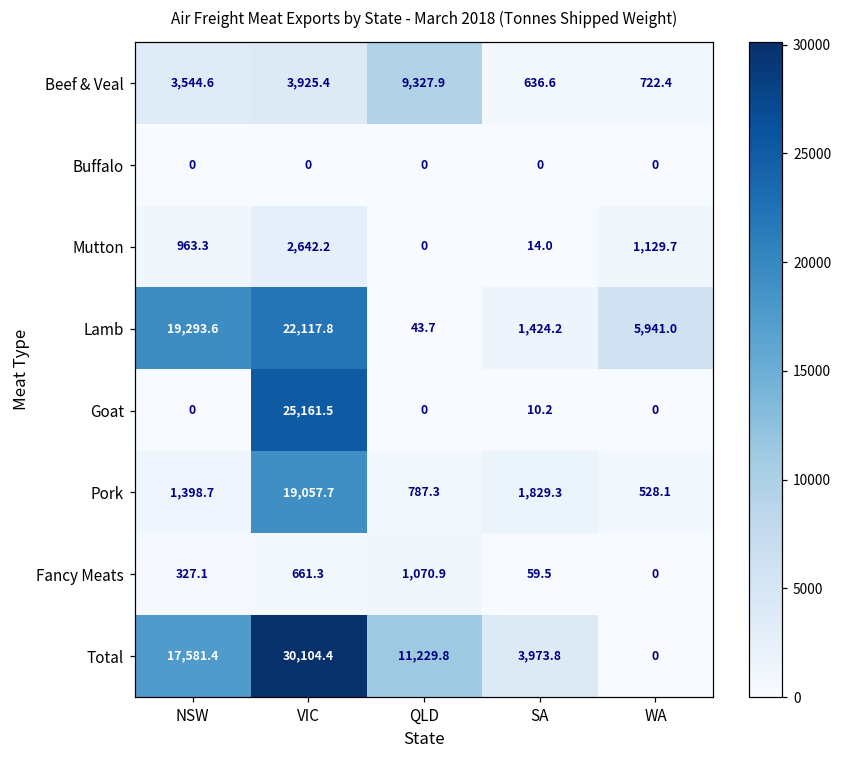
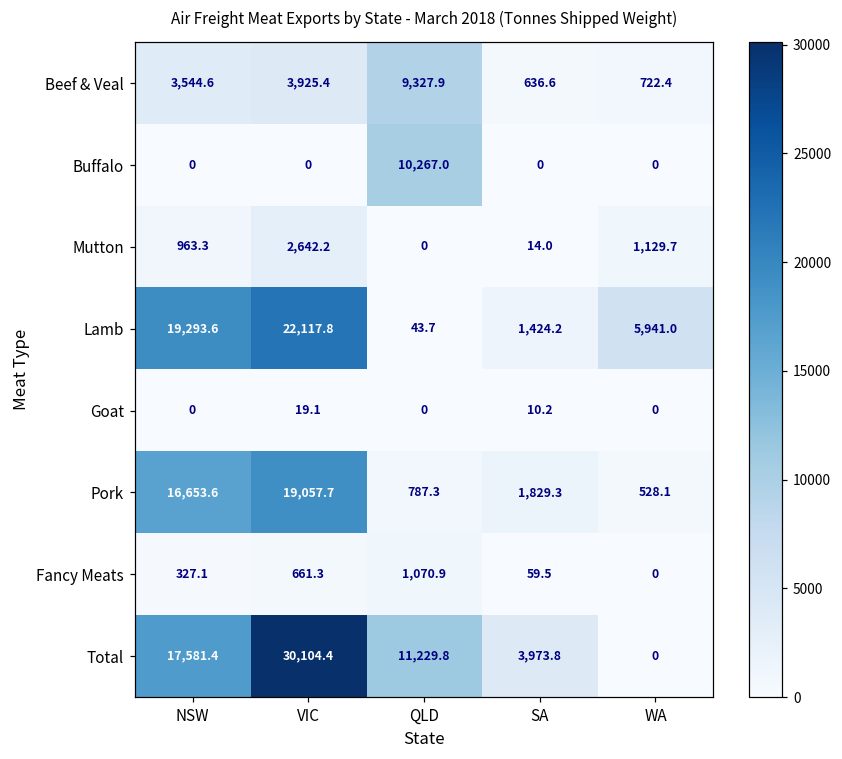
Buffalo, QLD: 0 -> 10,267.0
Goat, VIC: 25,161.5 -> 19.1
Pork, NSW: 1,398.7 -> 16,653.6
